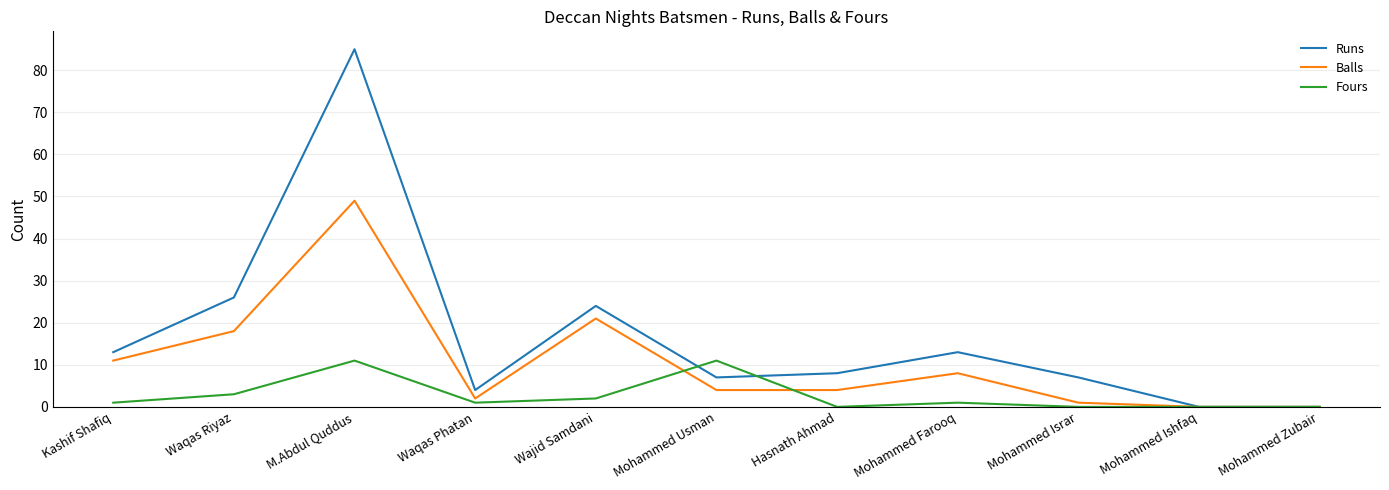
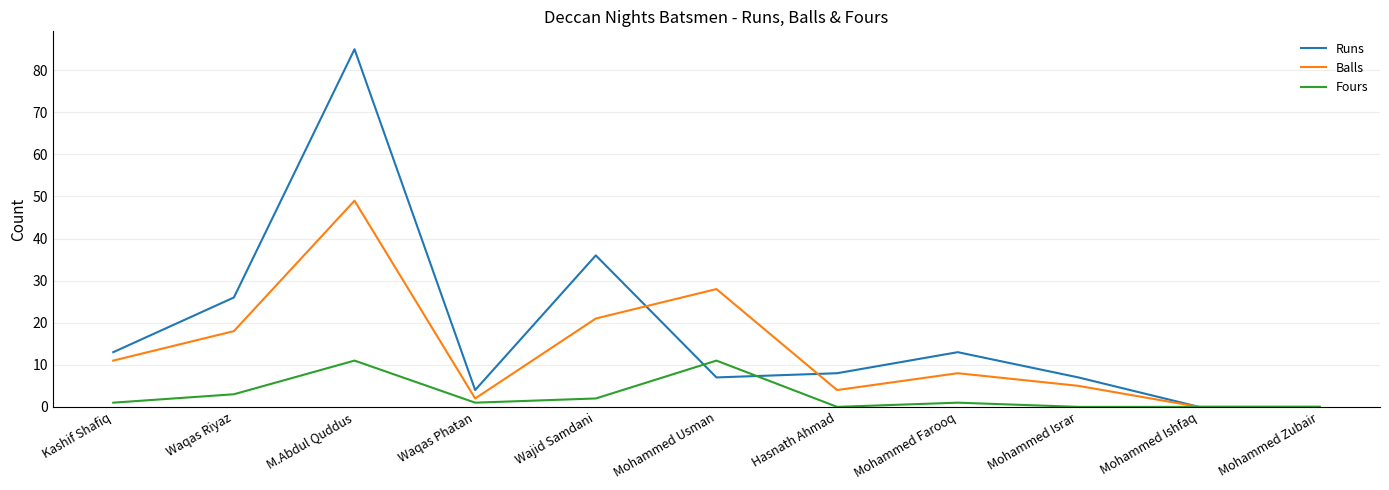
Runs, Wajid Samdani: 24 -> 36
Balls, Mohammed Usman: 4 -> 28
Balls, Mohammed Israr: 1 -> 5
